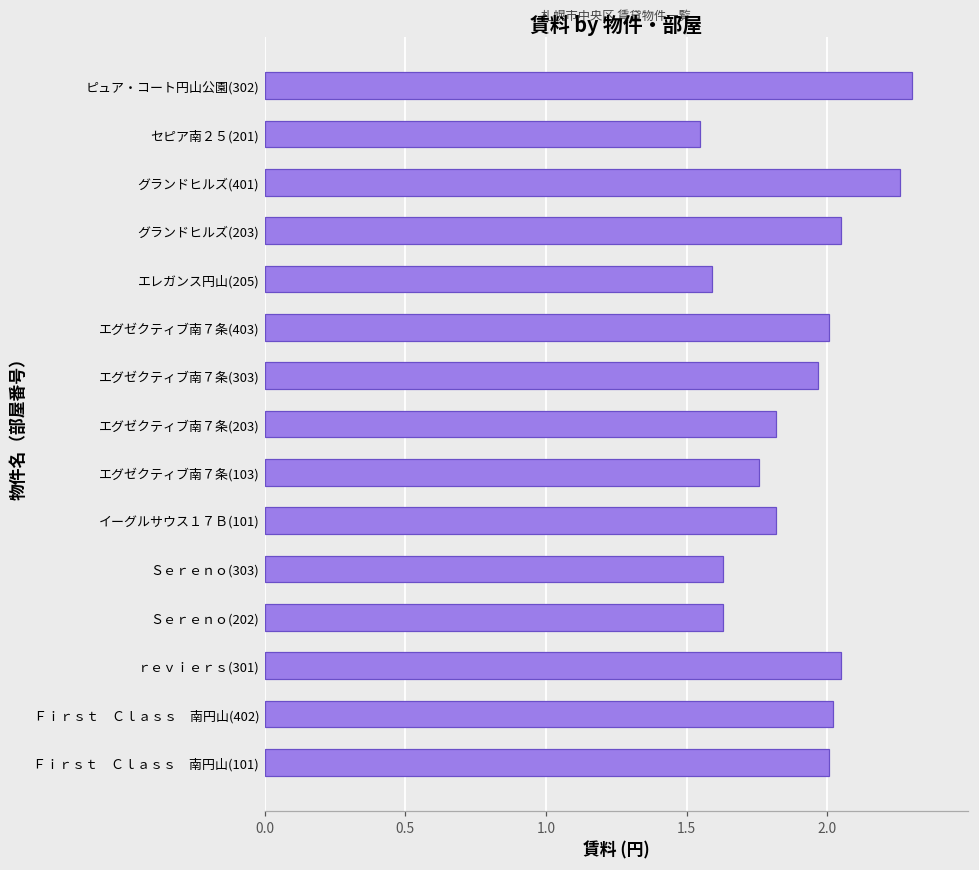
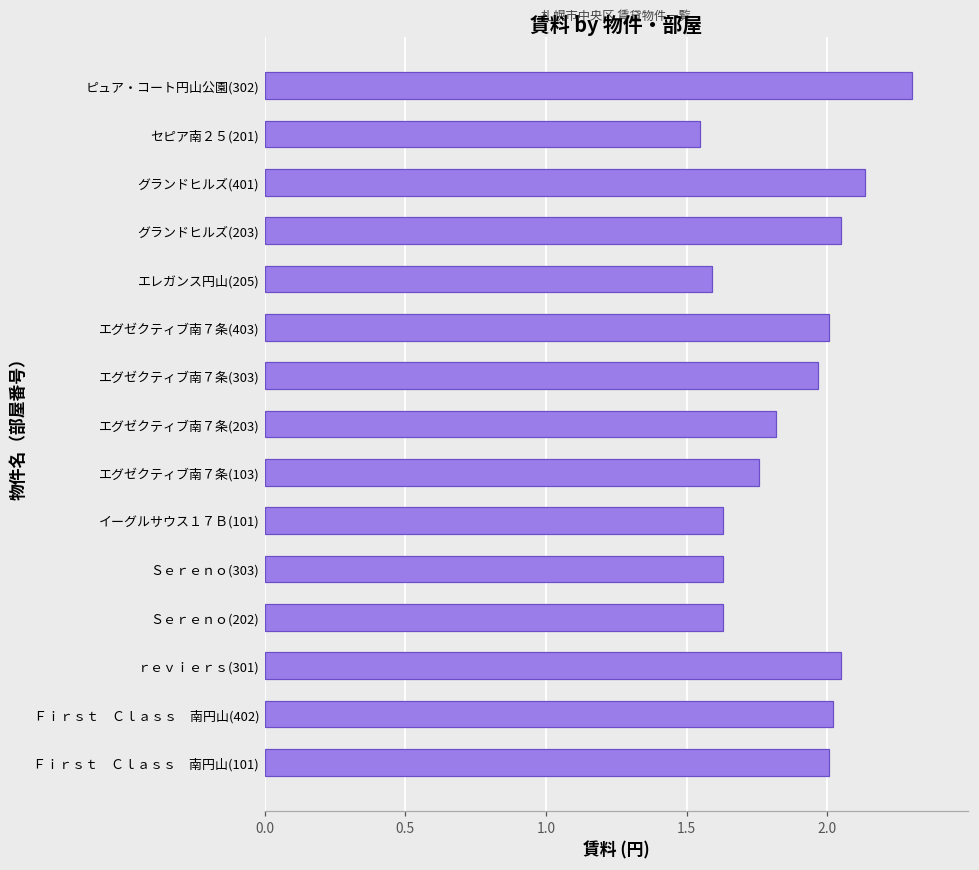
グランドヒルズ(401): 2.26 -> 2.13
イーグルサウス１７Ｂ(101): 1.82 -> 1.63
